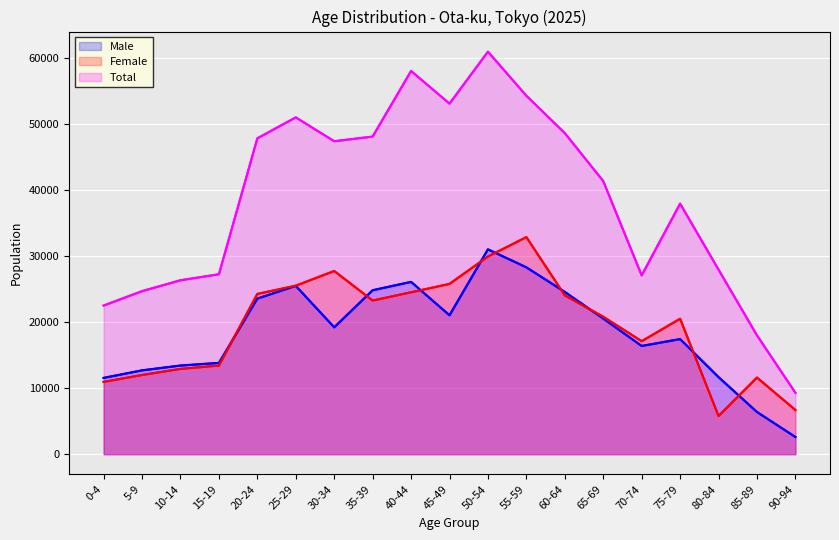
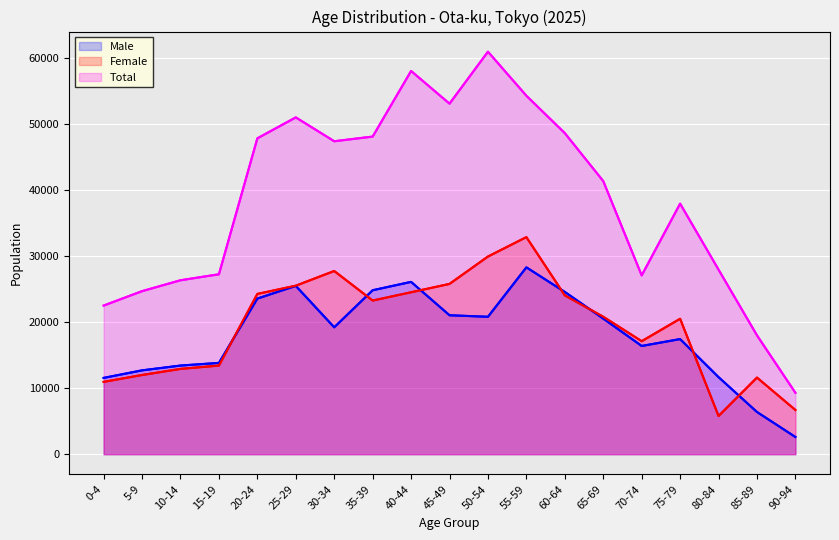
Male, 50-54: 31000 -> 21000
